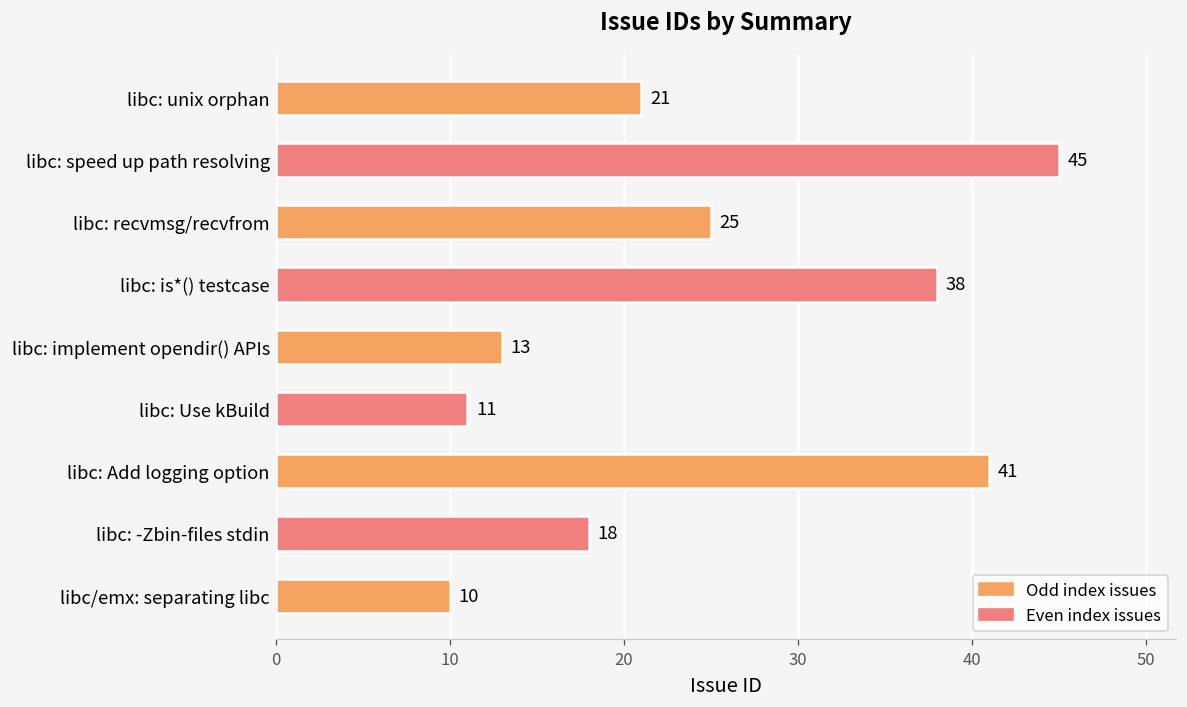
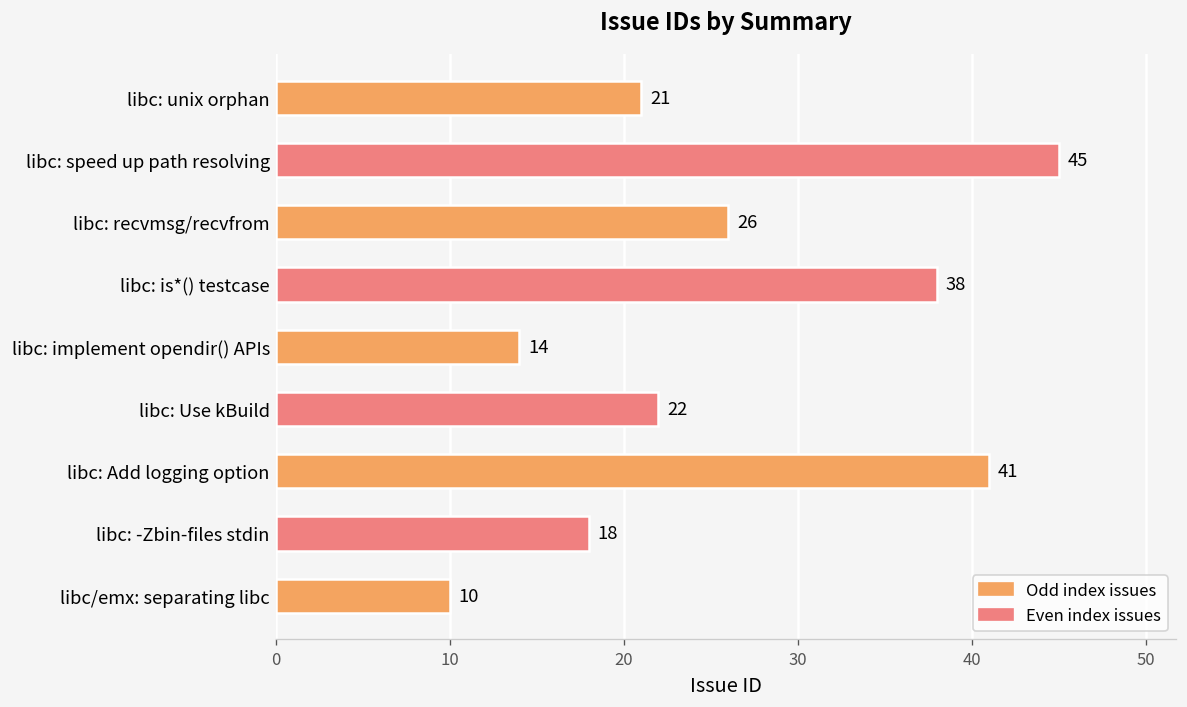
libc: recvmsg/recvfrom: 25 -> 26
libc: implement opendir() APIs: 13 -> 14
libc: Use kBuild: 11 -> 22
